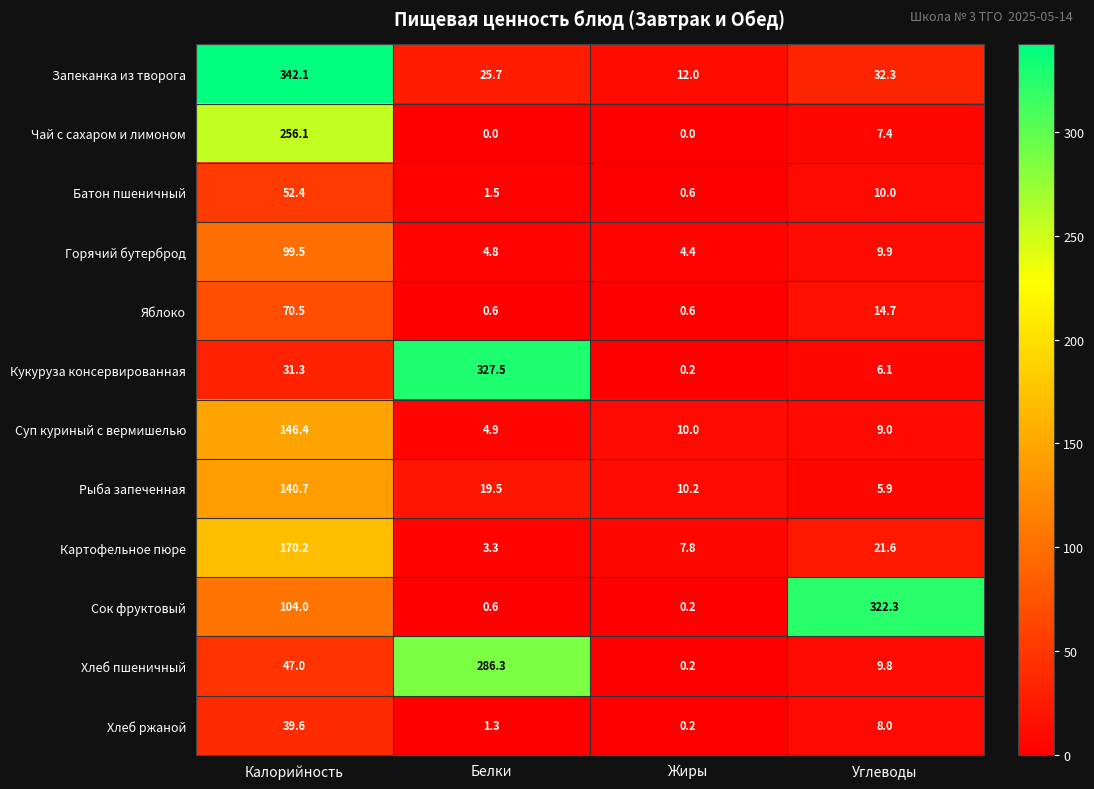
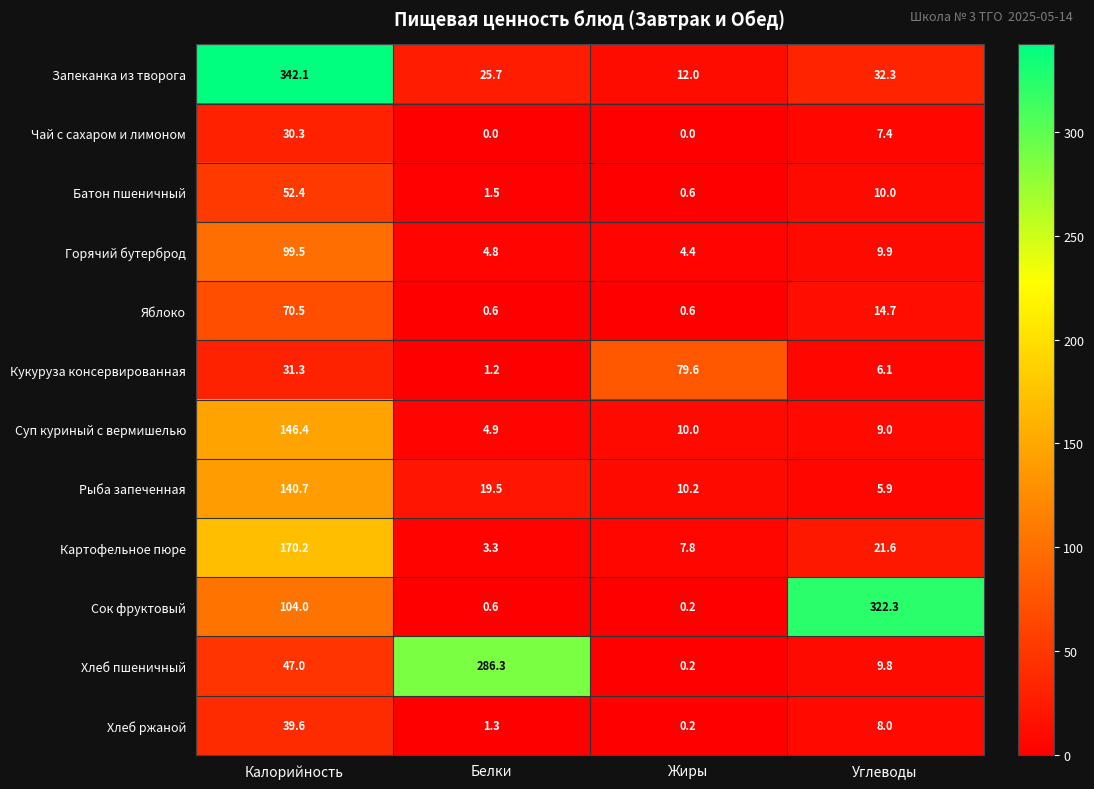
Чай с сахаром и лимоном, Калорийность: 256.1 -> 30.3
Кукуруза консервированная, Белки: 327.5 -> 1.2
Кукуруза консервированная, Жиры: 0.2 -> 79.6
